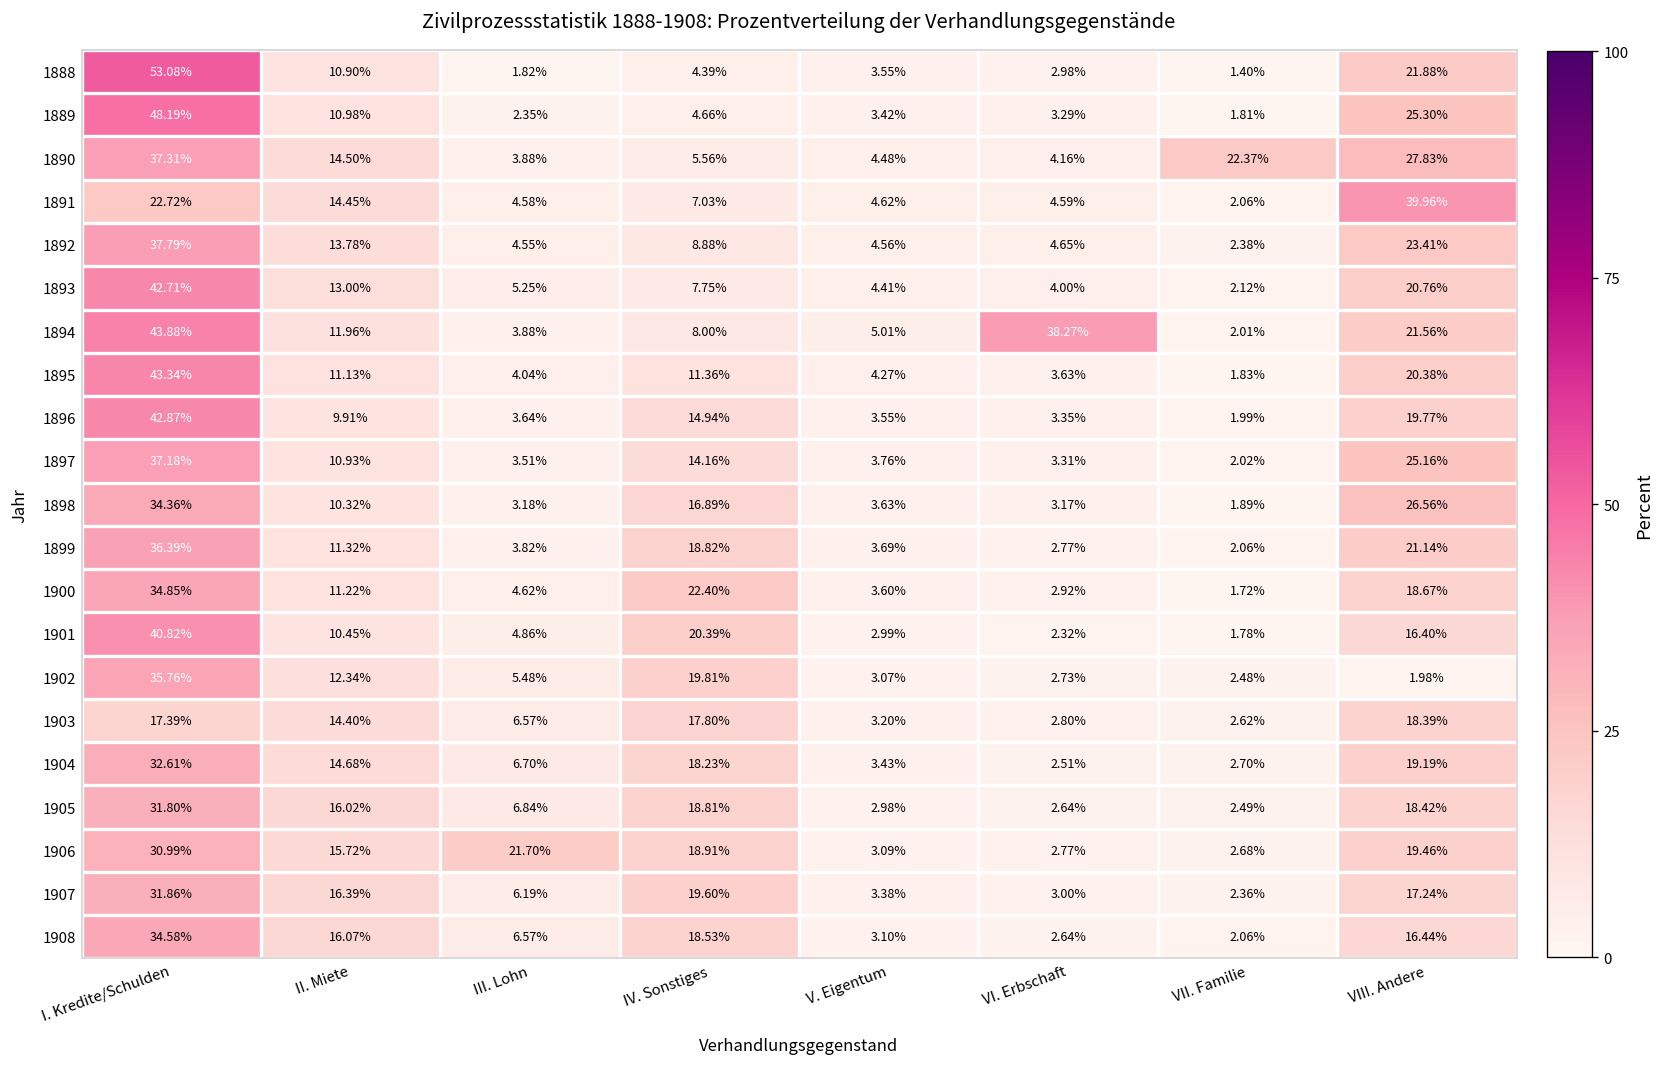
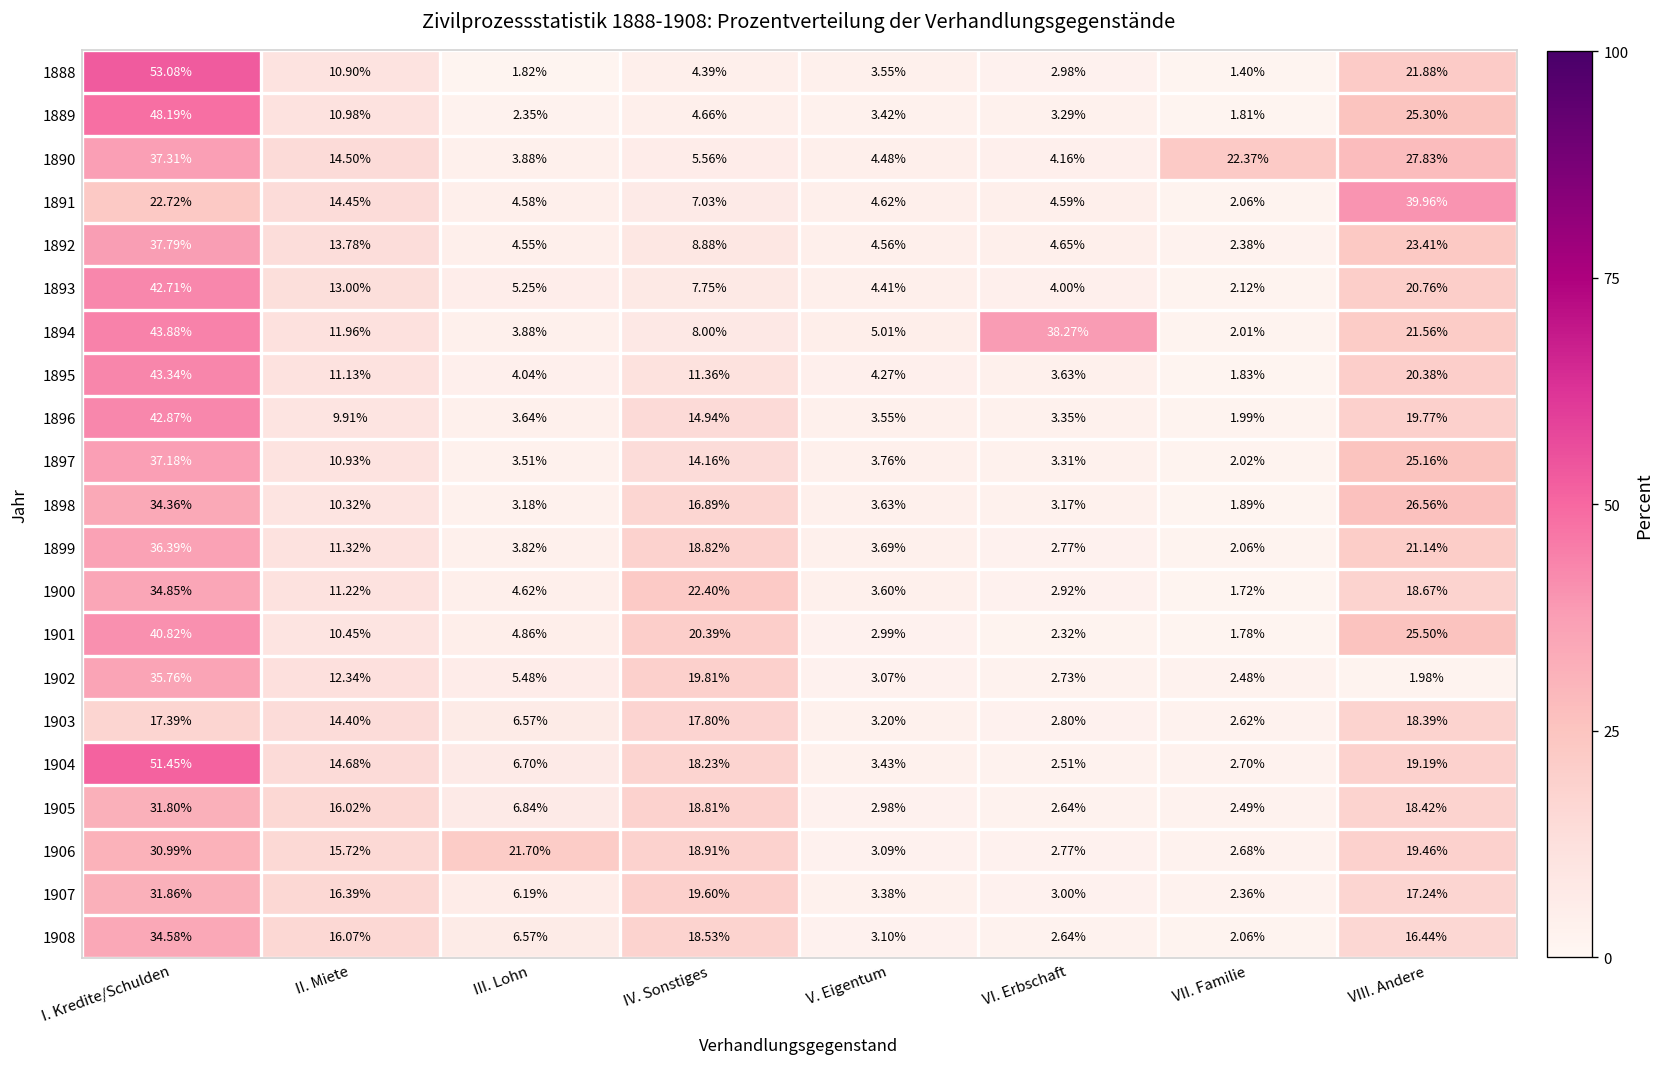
1901, VIII. Andere: 16.40% -> 25.50%
1904, I. Kredite/Schulden: 32.61% -> 51.45%
